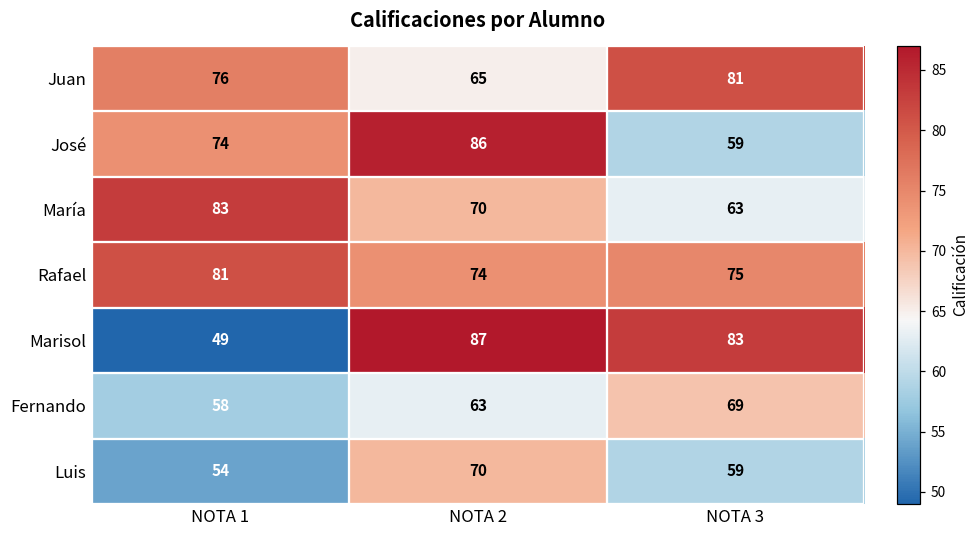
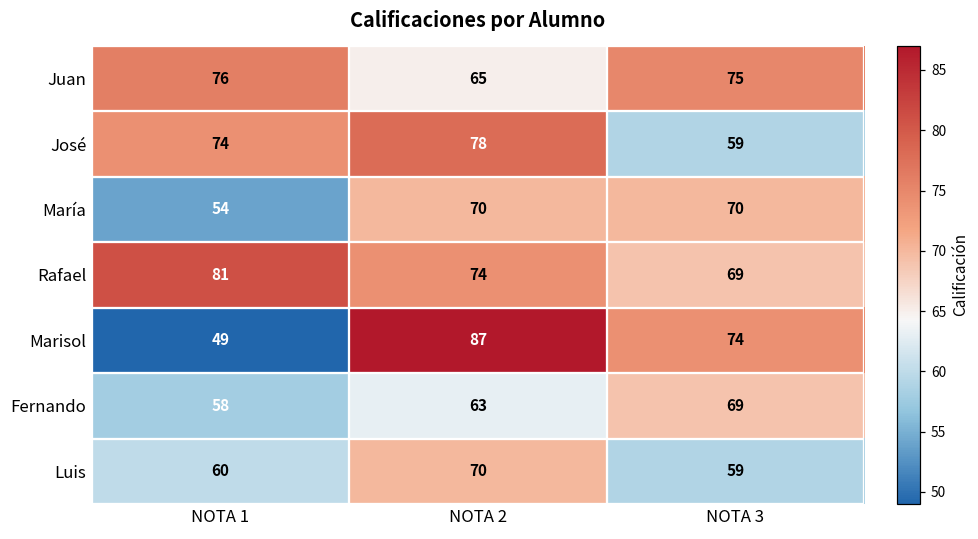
Juan, NOTA 3: 81 -> 75
José, NOTA 2: 86 -> 78
María, NOTA 1: 83 -> 54
María, NOTA 3: 63 -> 70
Rafael, NOTA 3: 75 -> 69
Marisol, NOTA 3: 83 -> 74
Luis, NOTA 1: 54 -> 60
